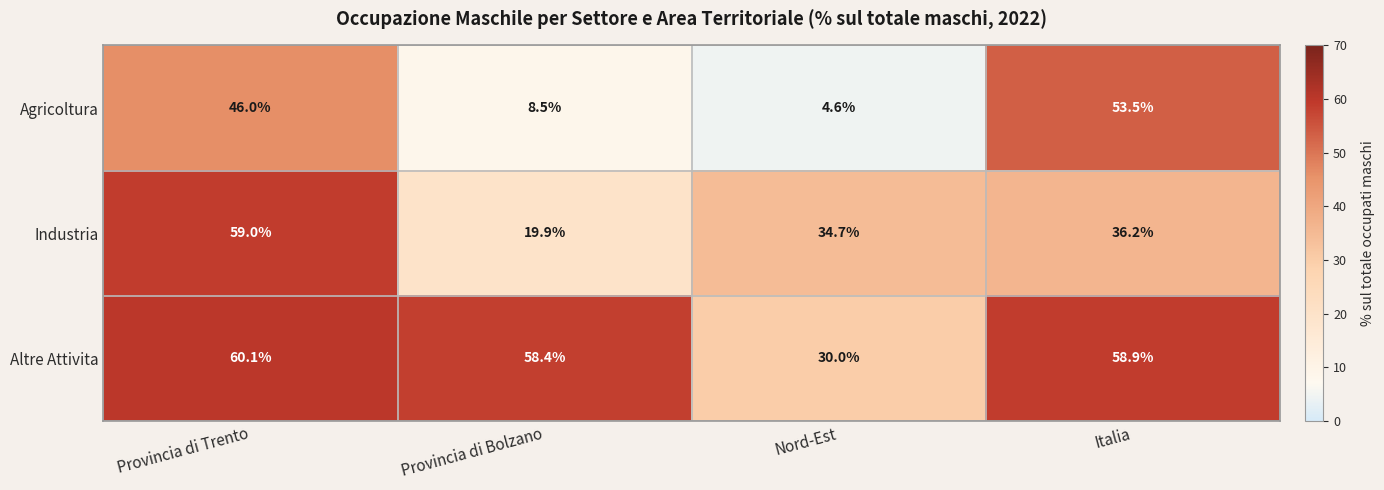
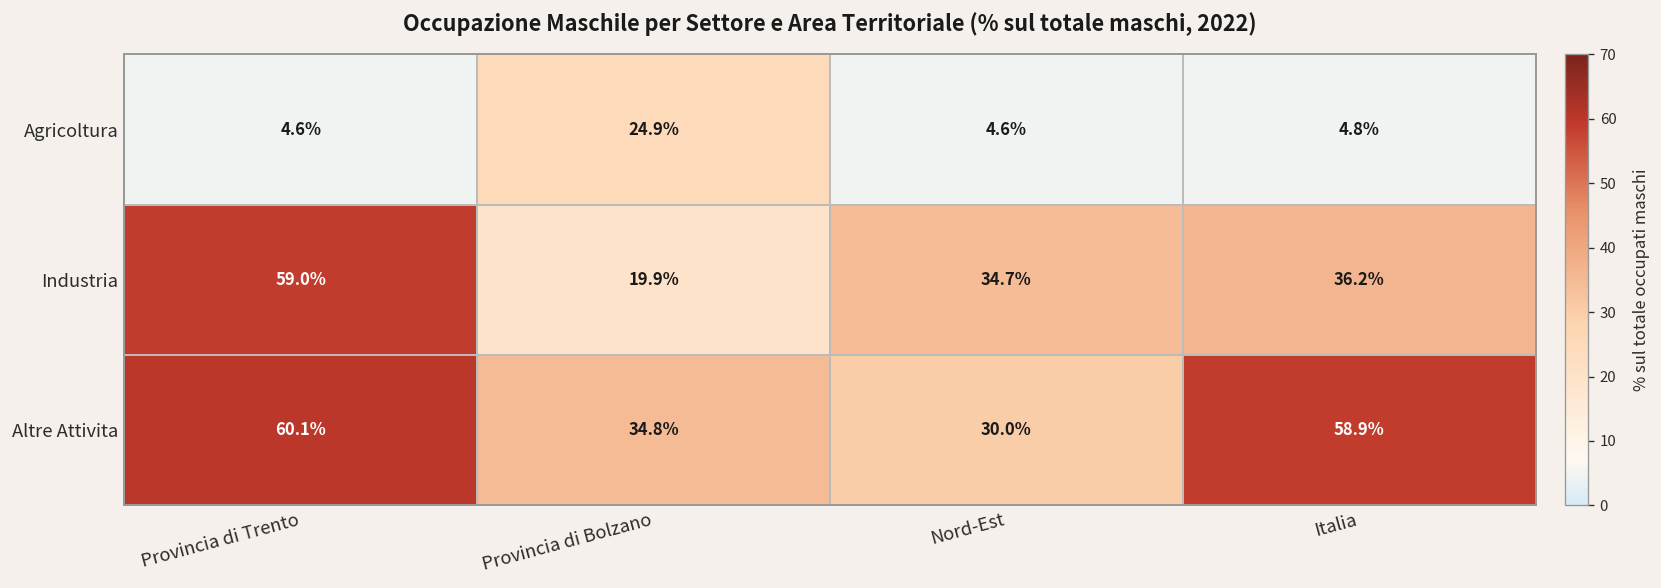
Agricoltura, Provincia di Trento: 46.0% -> 4.6%
Agricoltura, Provincia di Bolzano: 8.5% -> 24.9%
Agricoltura, Italia: 53.5% -> 4.8%
Altre Attivita, Provincia di Bolzano: 58.4% -> 34.8%
